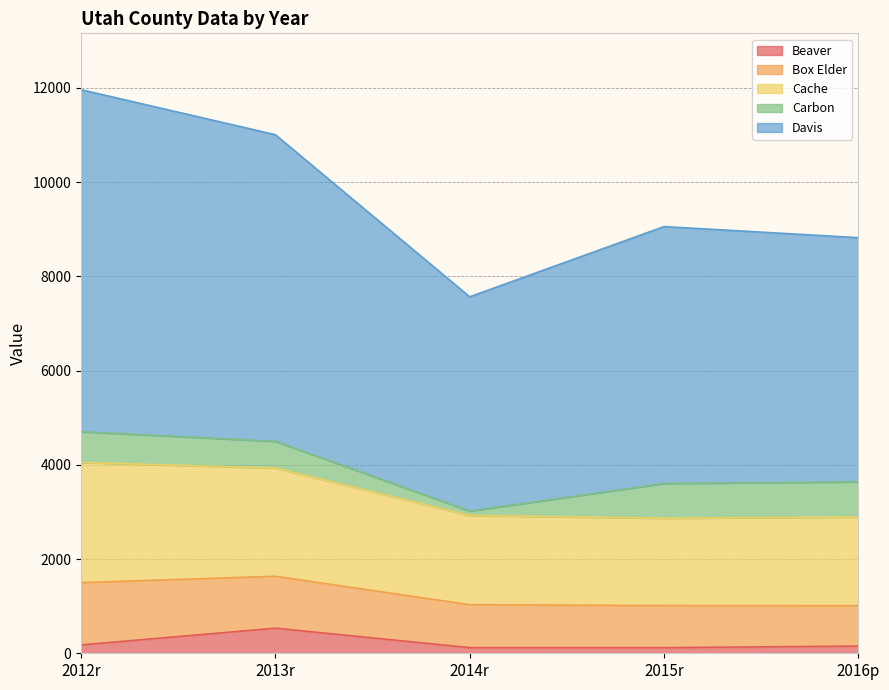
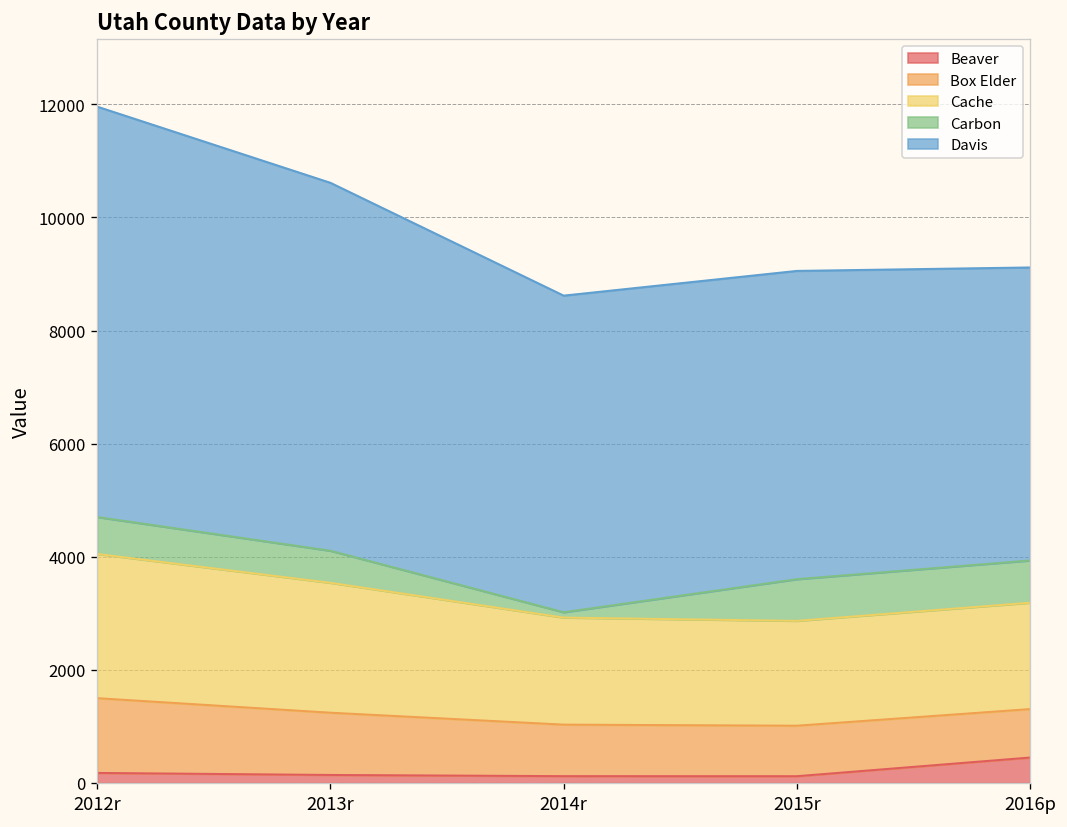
Beaver, 2013r: 500 -> 100
Davis, 2014r: 4500 -> 5600
Beaver, 2016p: 200 -> 400
